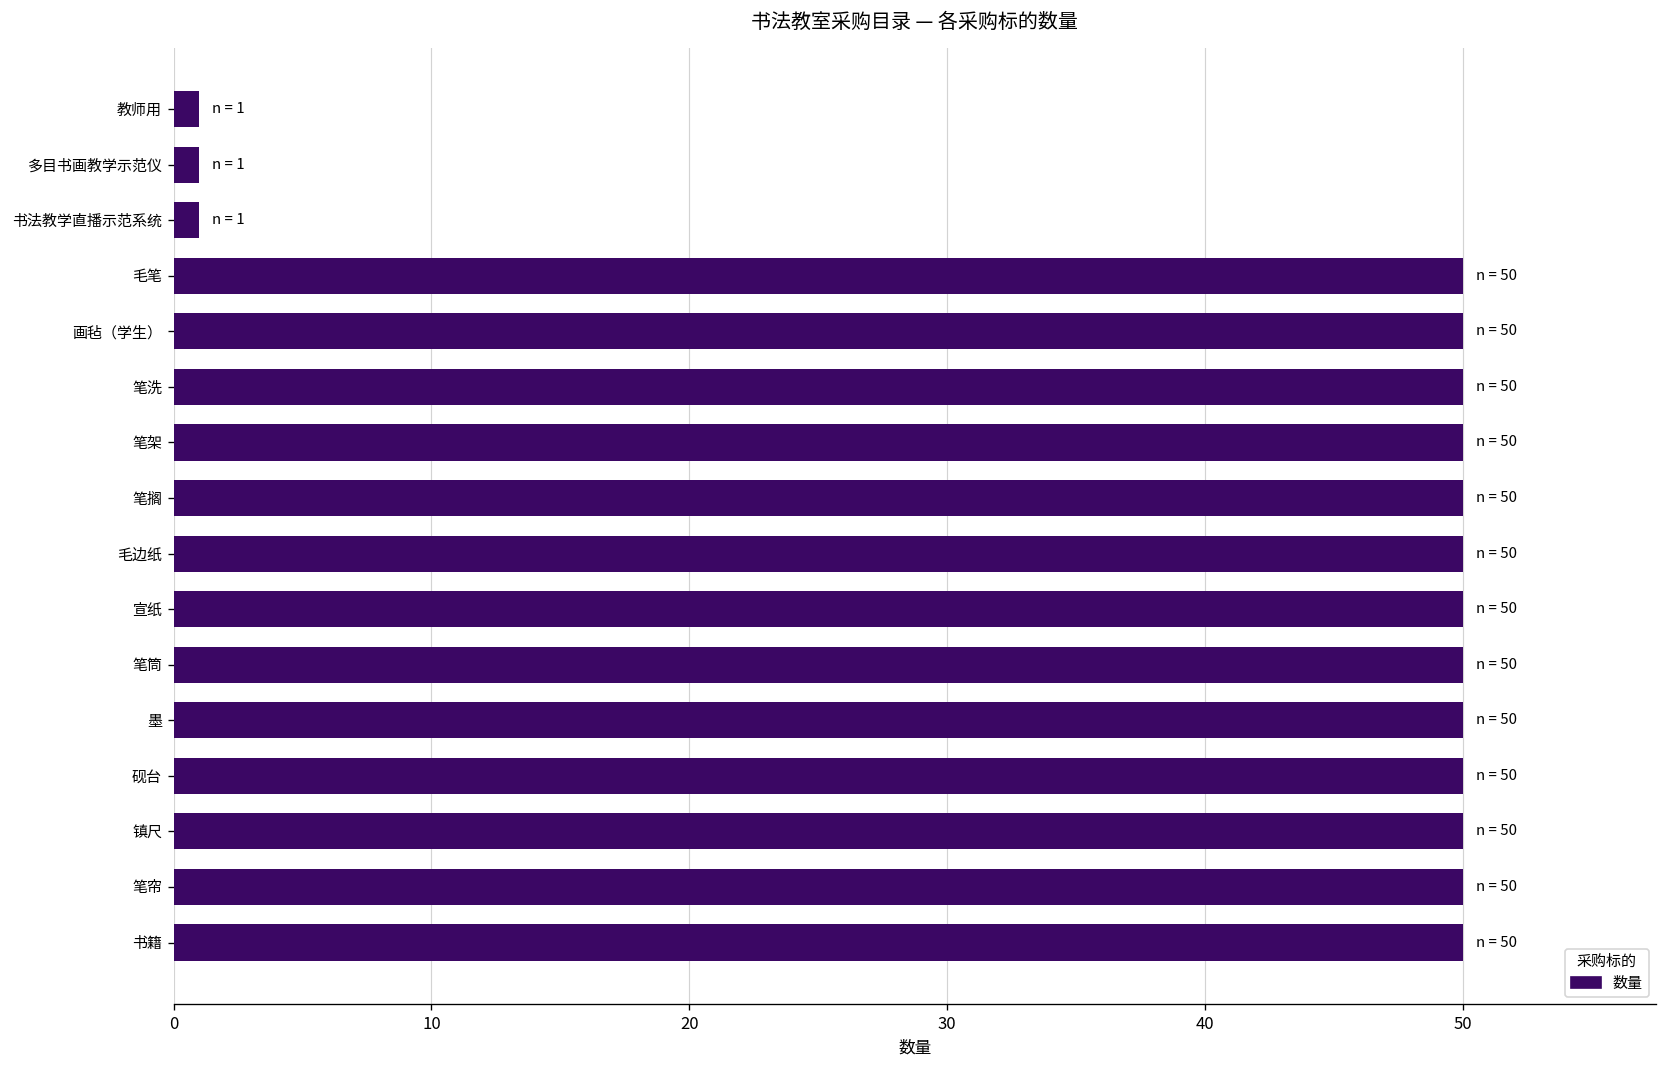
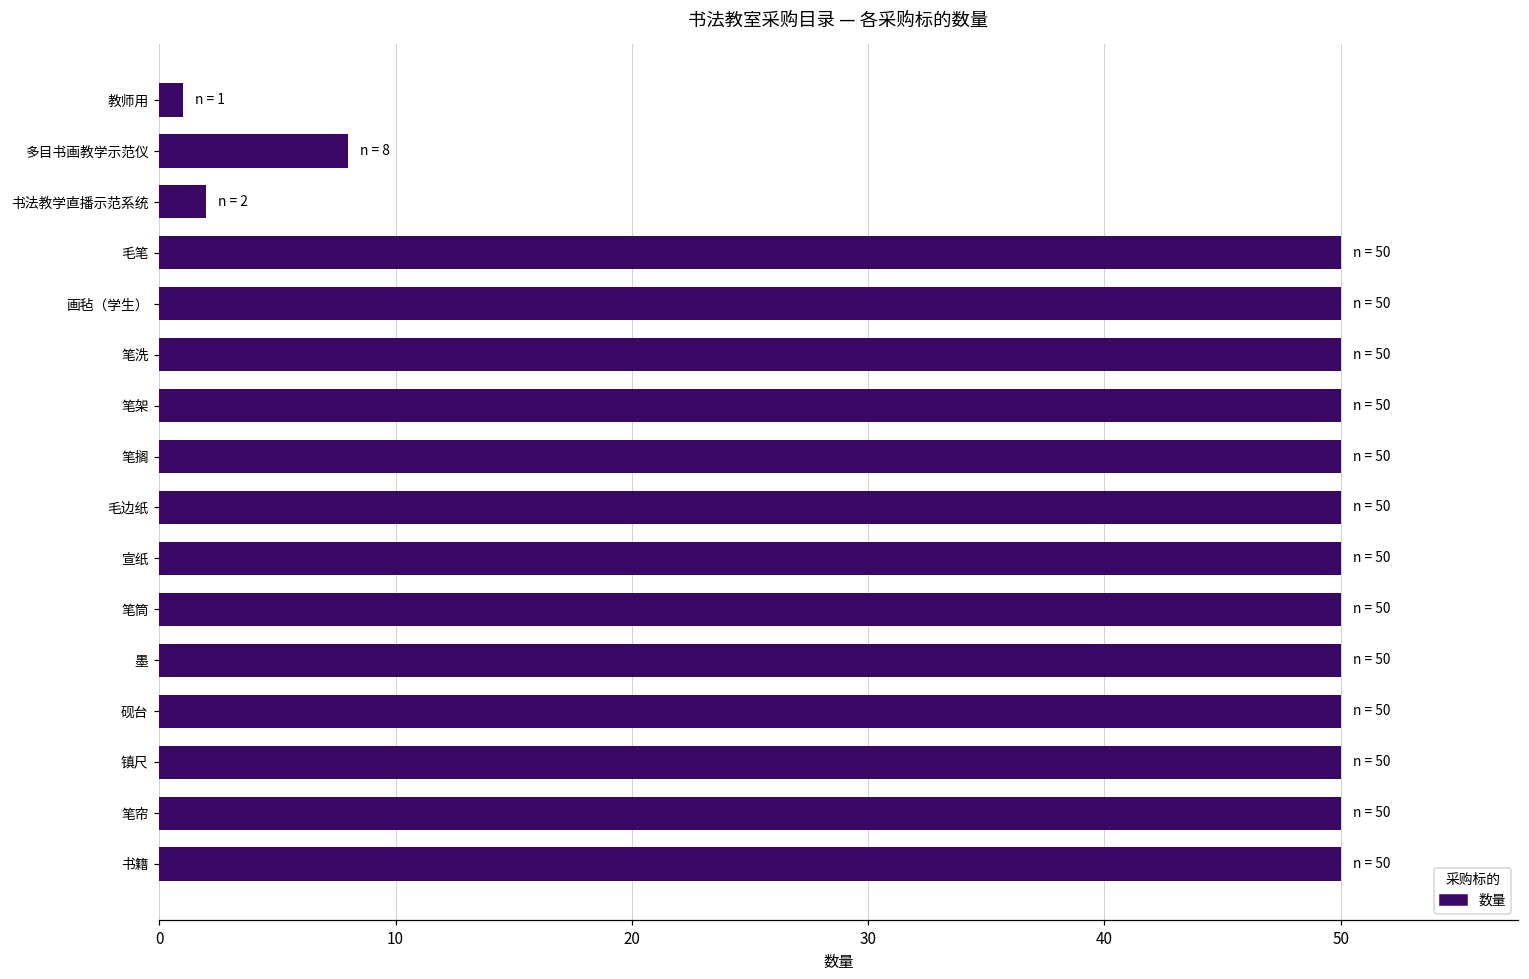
多目书画教学示范仪: 1 -> 8
书法教学直播示范系统: 1 -> 2
